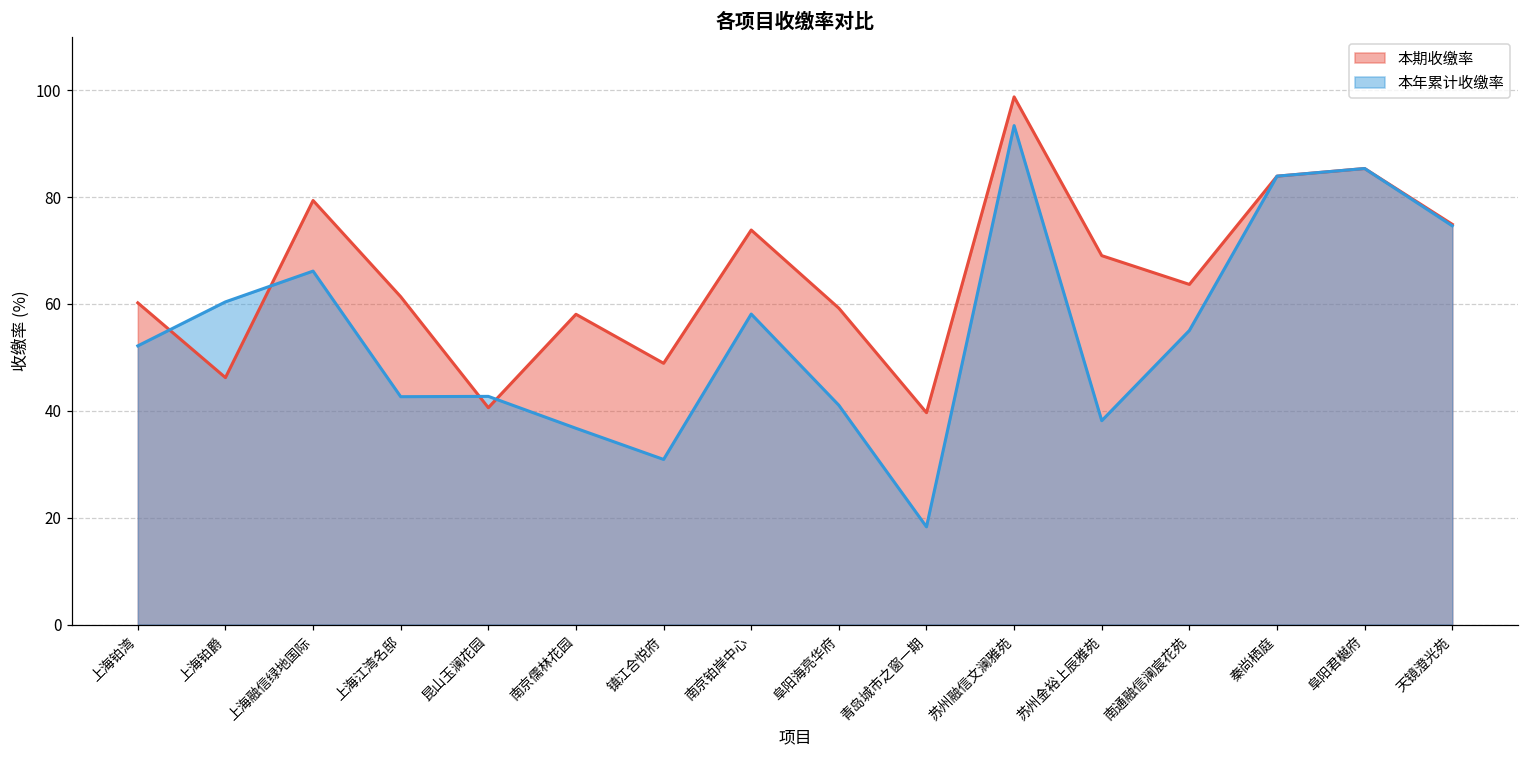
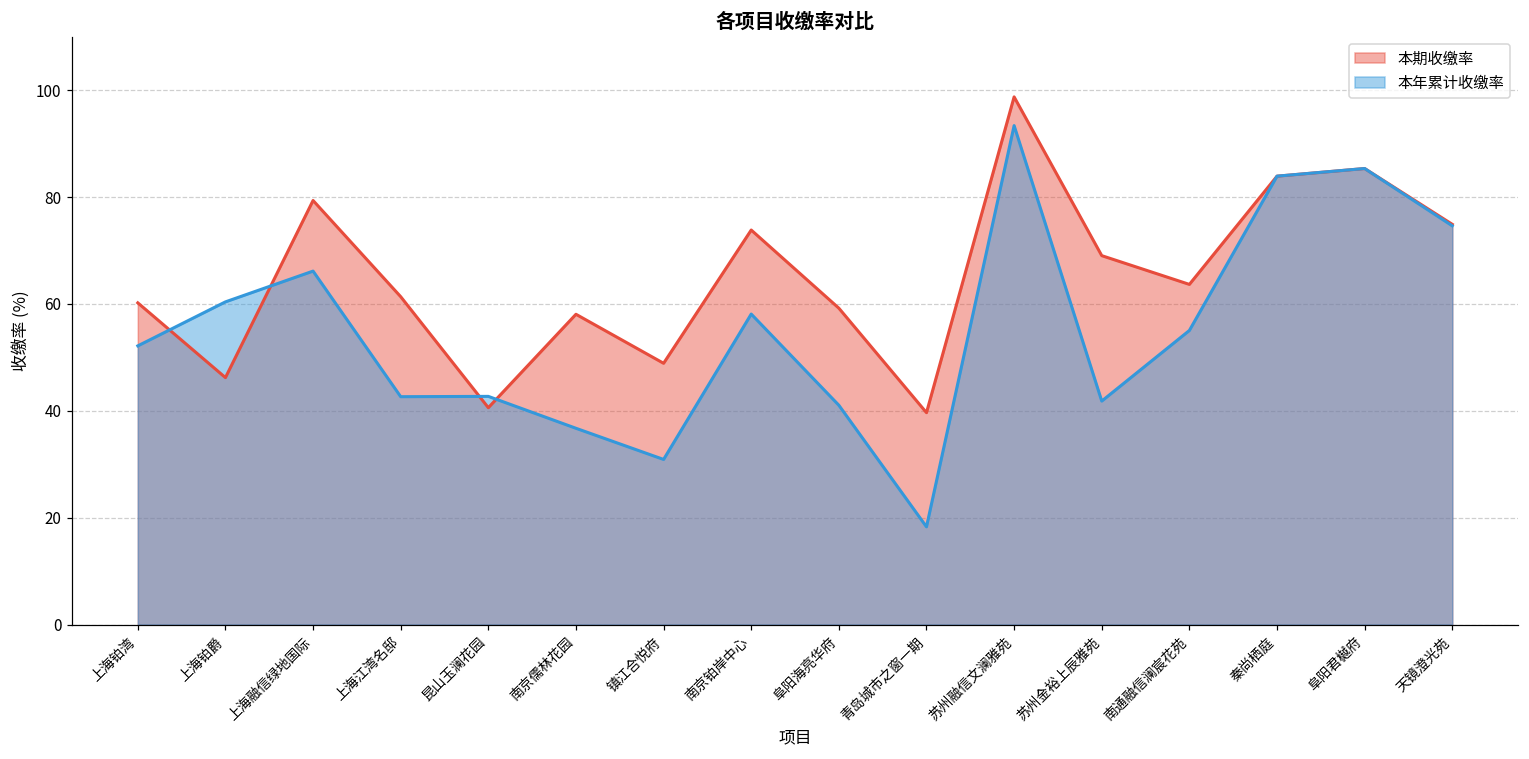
本年累计收缴率, 苏州金裕上辰雅苑: 38 -> 42
